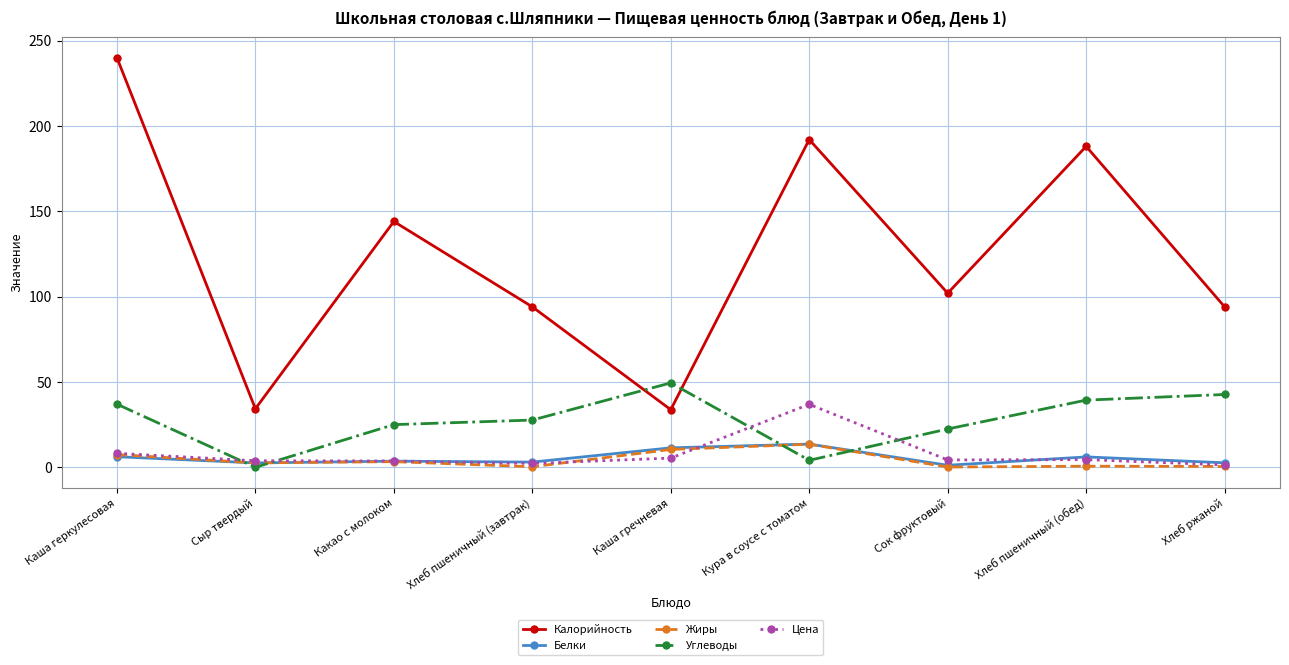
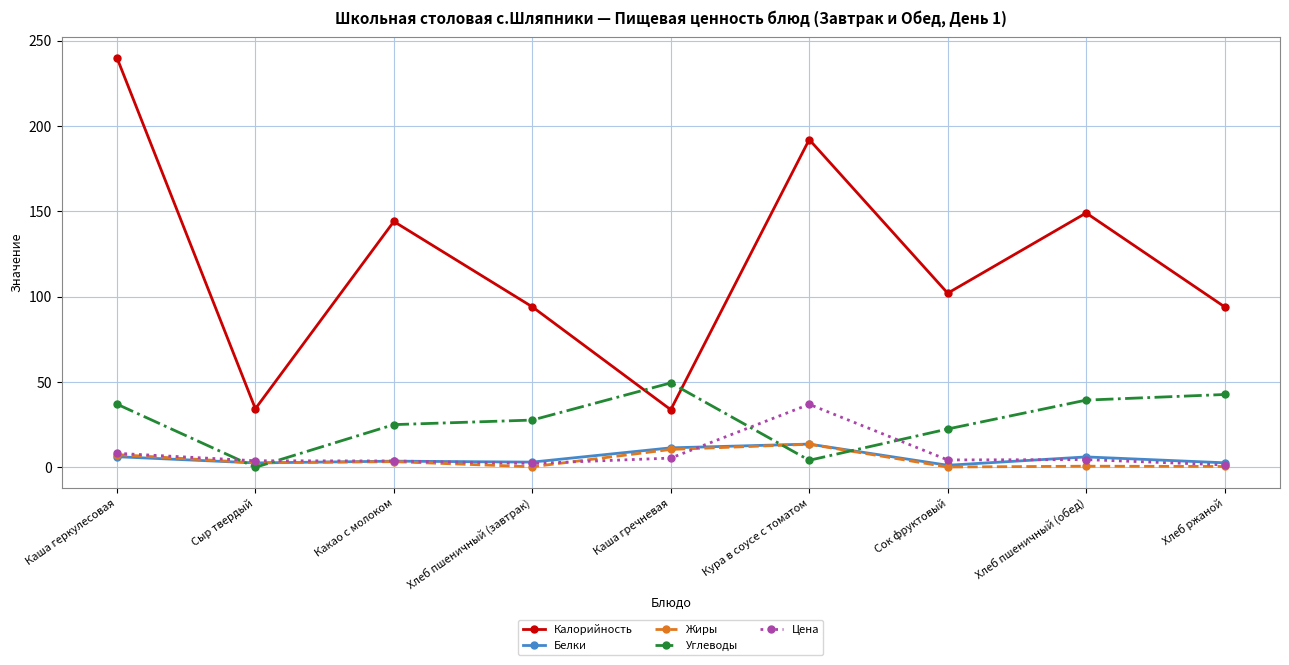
Калорийность, Хлеб пшеничный (обед): 188 -> 149
